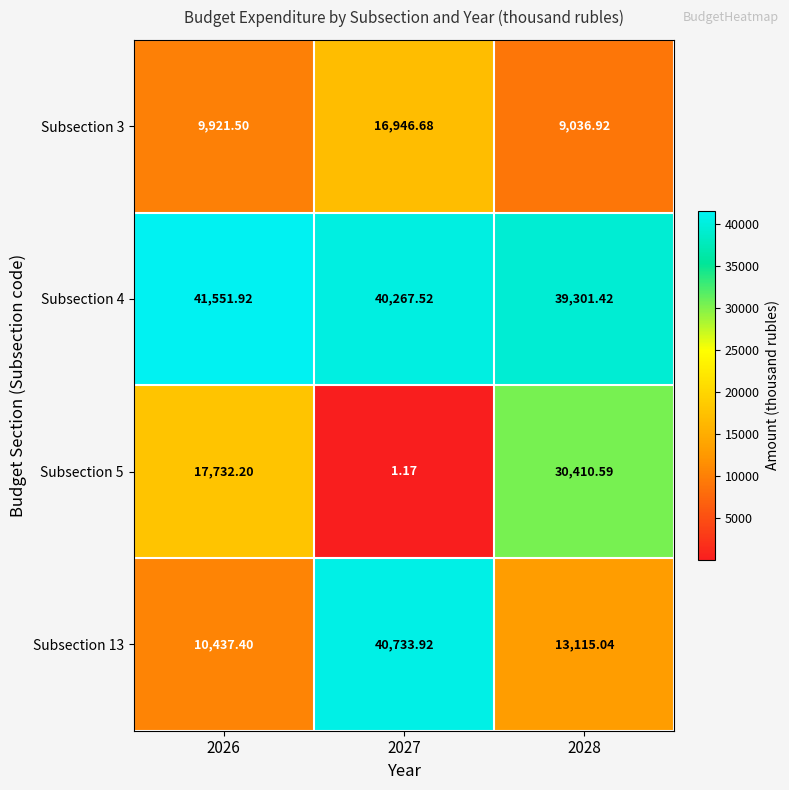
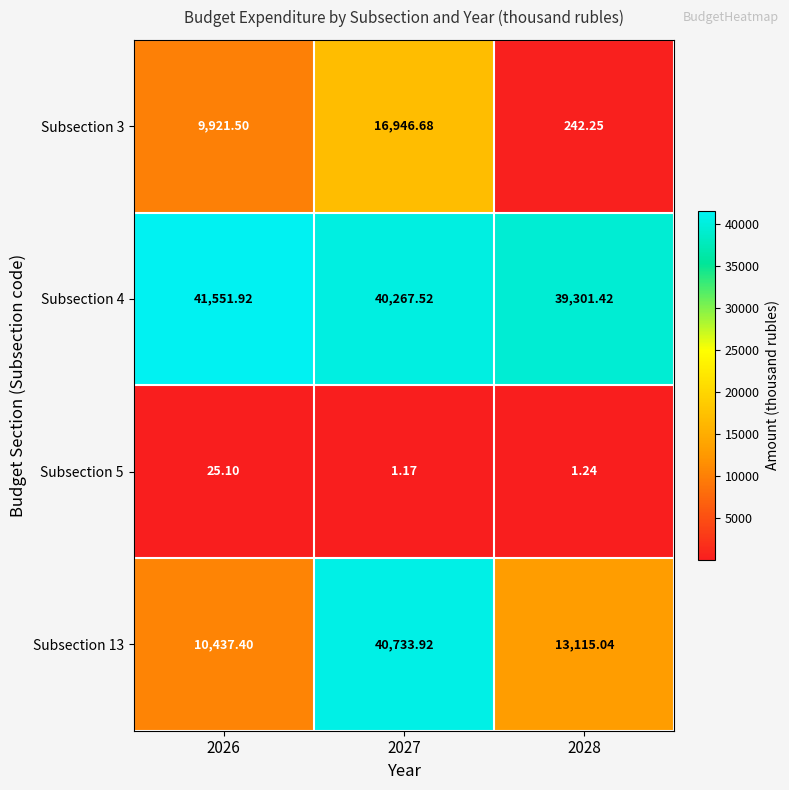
Subsection 3, 2028: 9,036.92 -> 242.25
Subsection 5, 2026: 17,732.20 -> 25.10
Subsection 5, 2028: 30,410.59 -> 1.24
